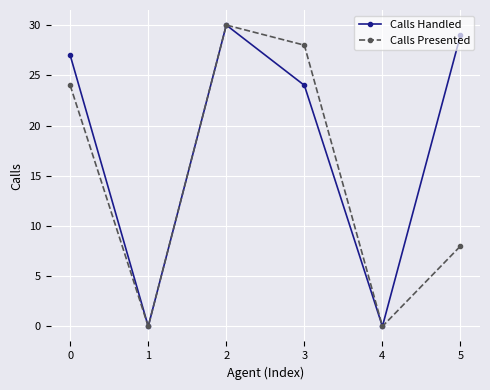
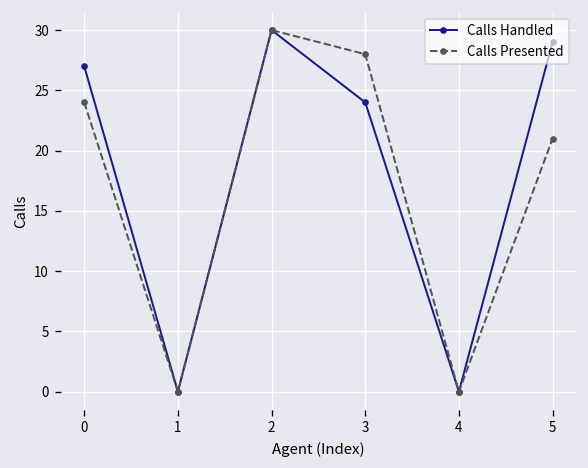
Calls Presented, 5: 8 -> 21
